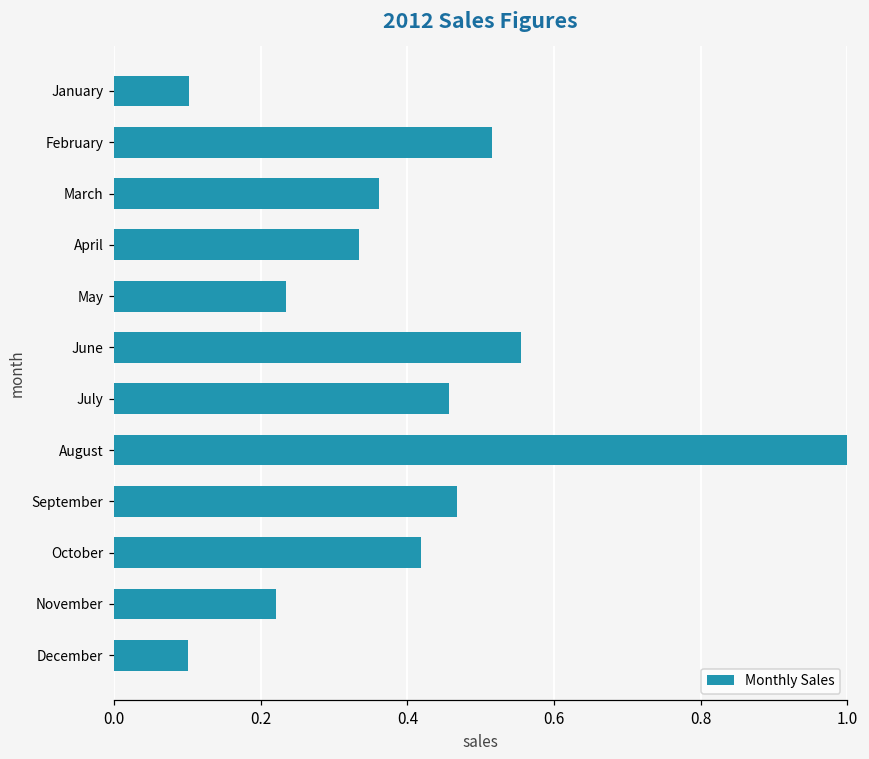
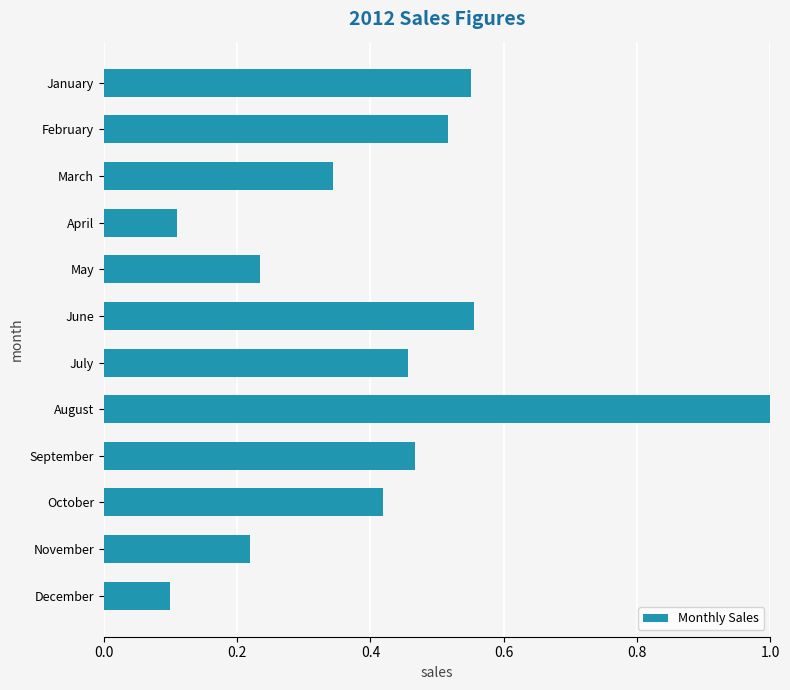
January: 0.10 -> 0.55
March: 0.36 -> 0.34
April: 0.33 -> 0.11
